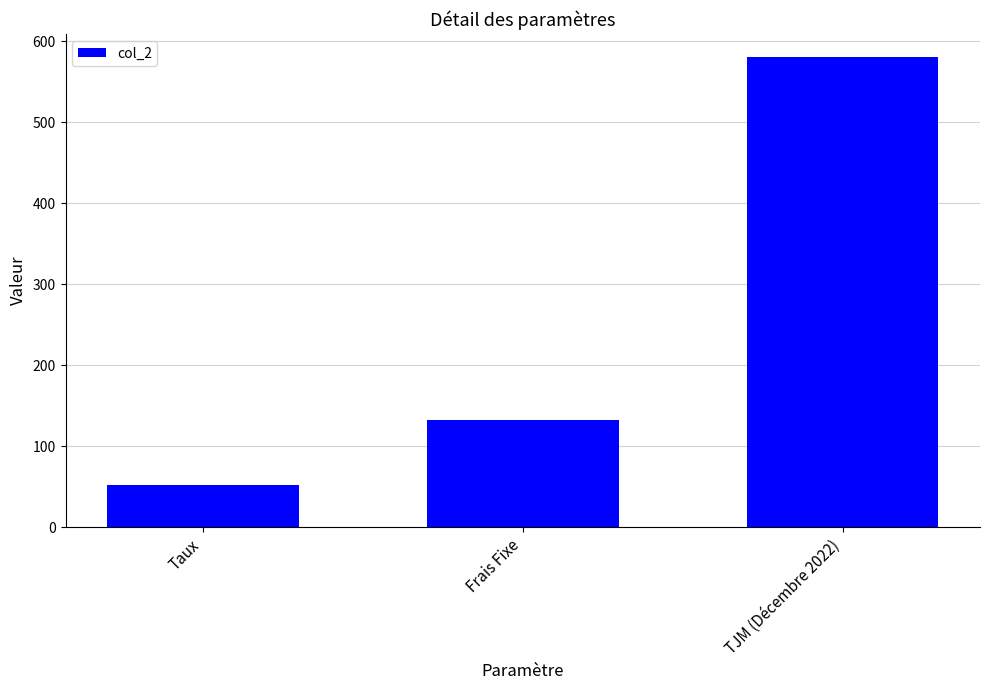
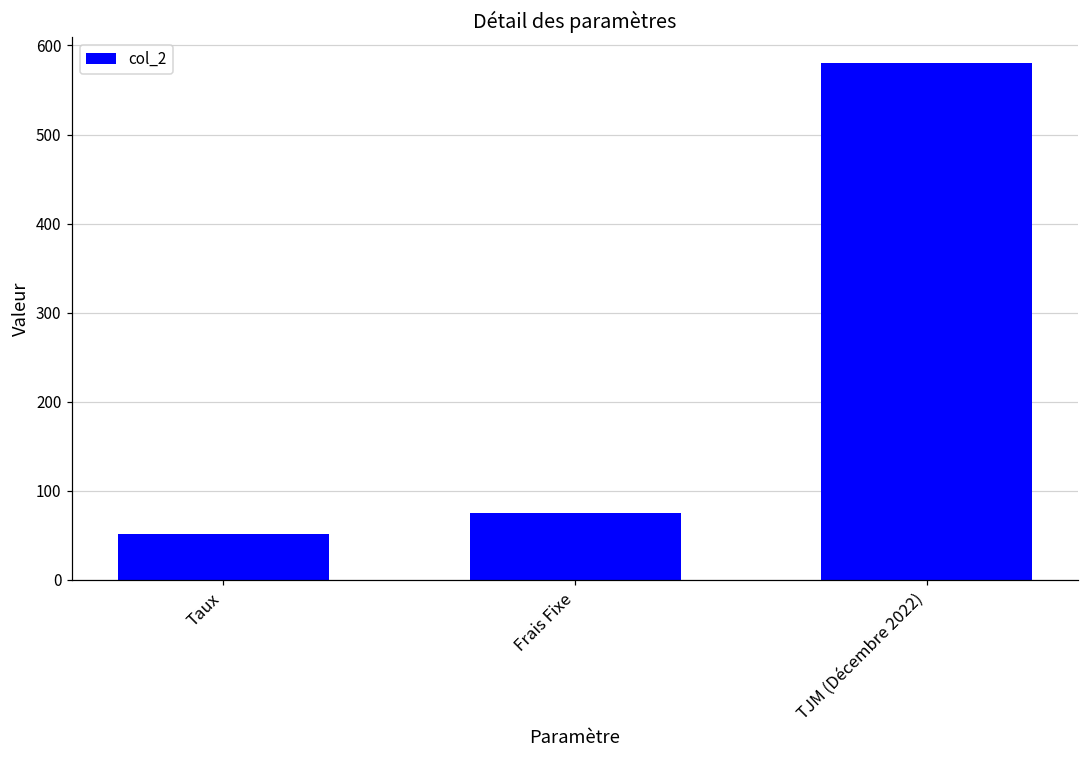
Frais Fixe: 130 -> 80
